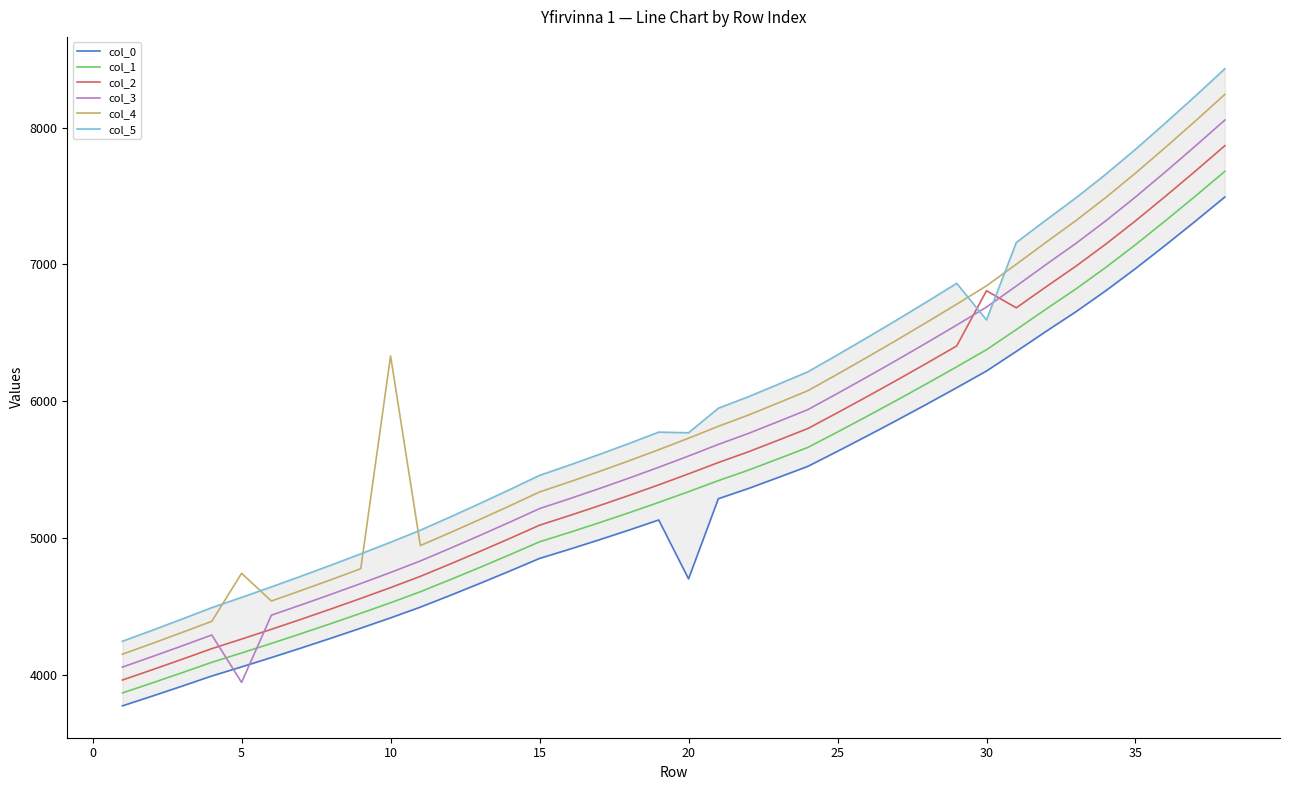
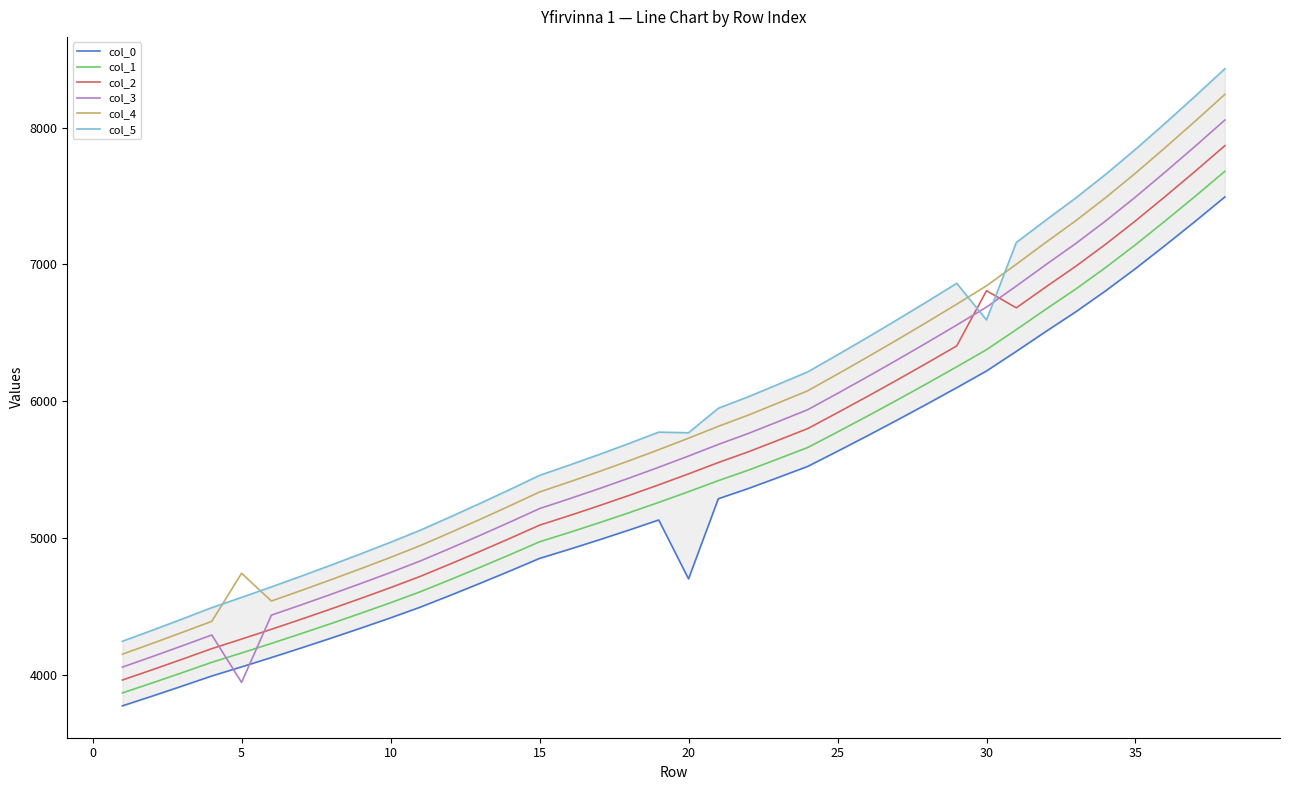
col_4, 10: 6330 -> 4860
